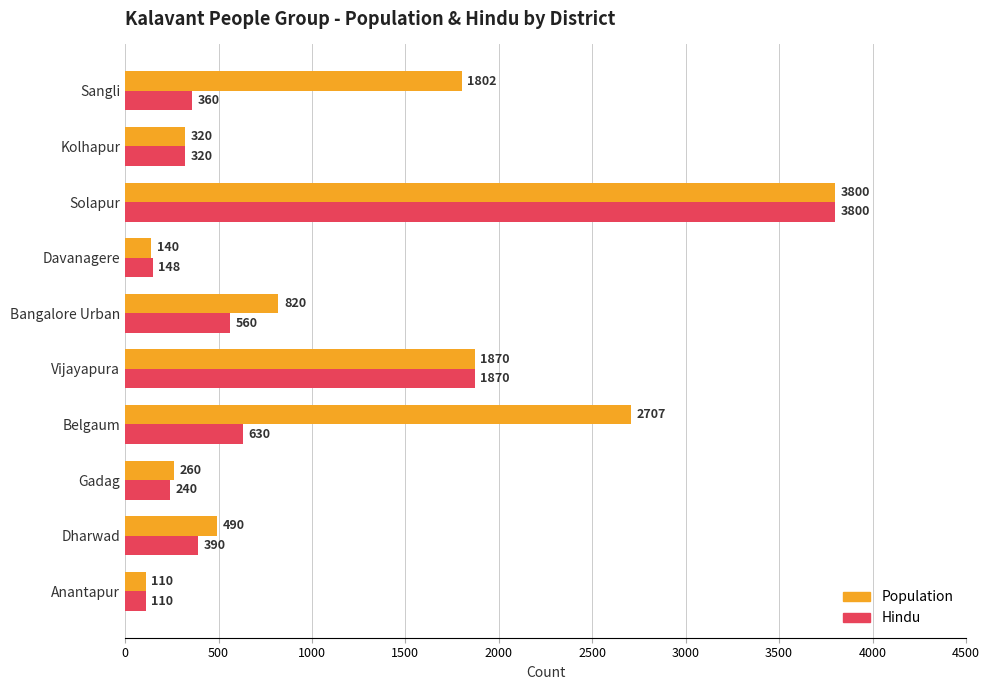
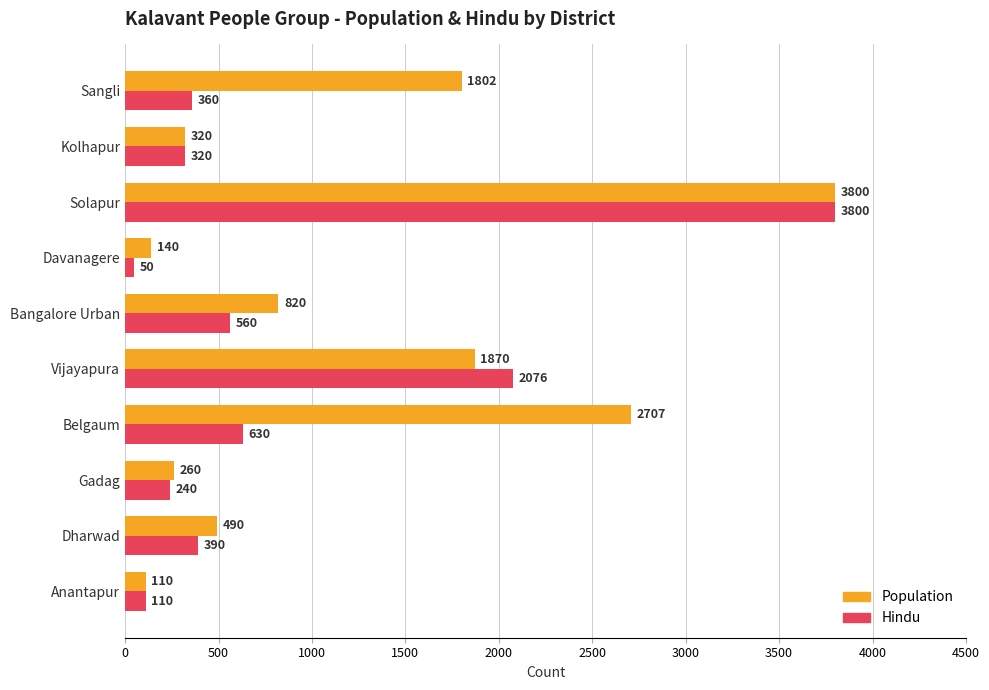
Hindu, Davanagere: 148 -> 50
Hindu, Vijayapura: 1870 -> 2076
